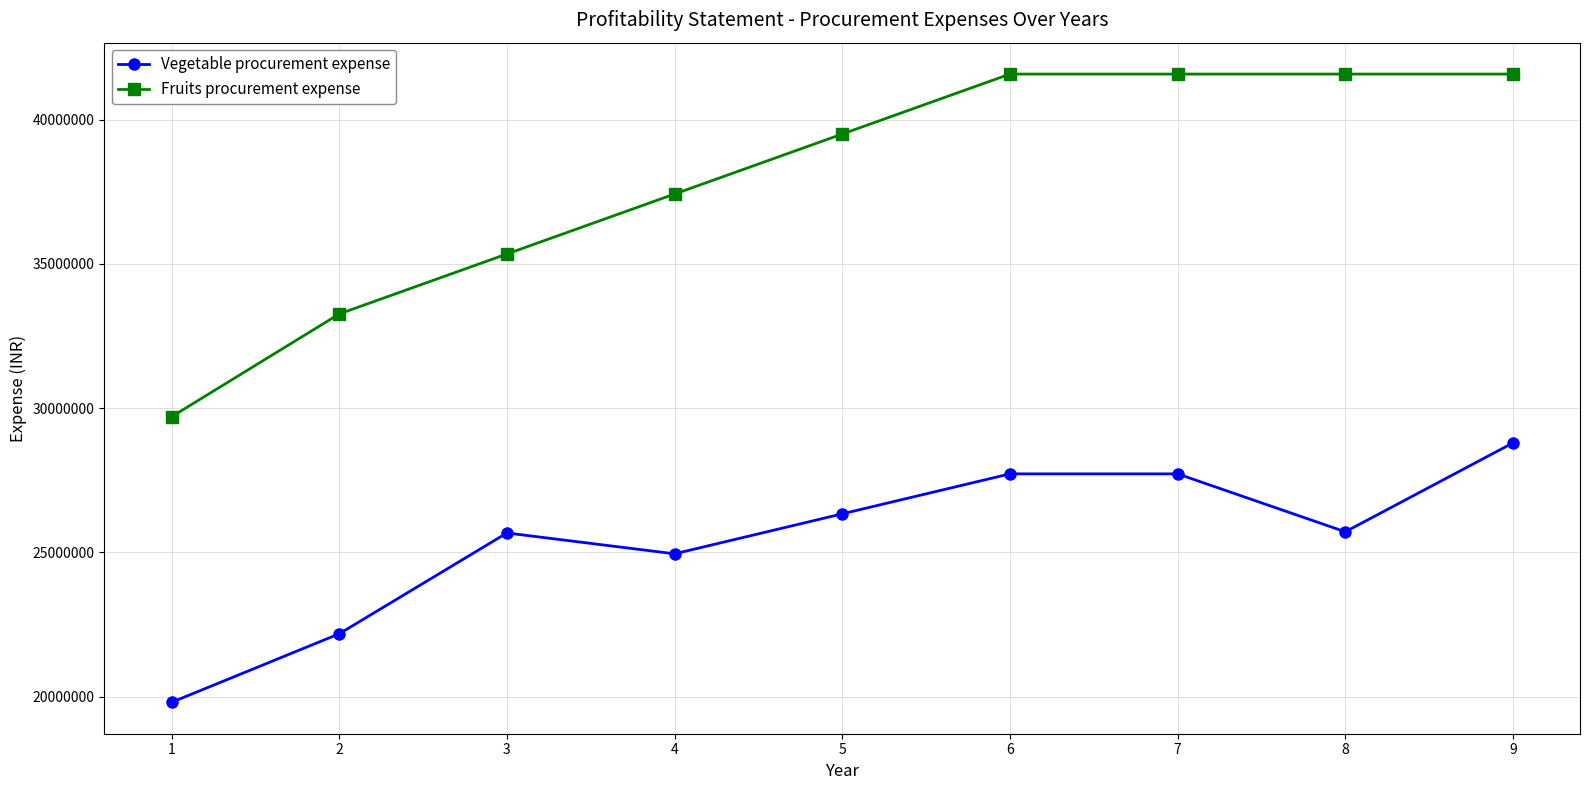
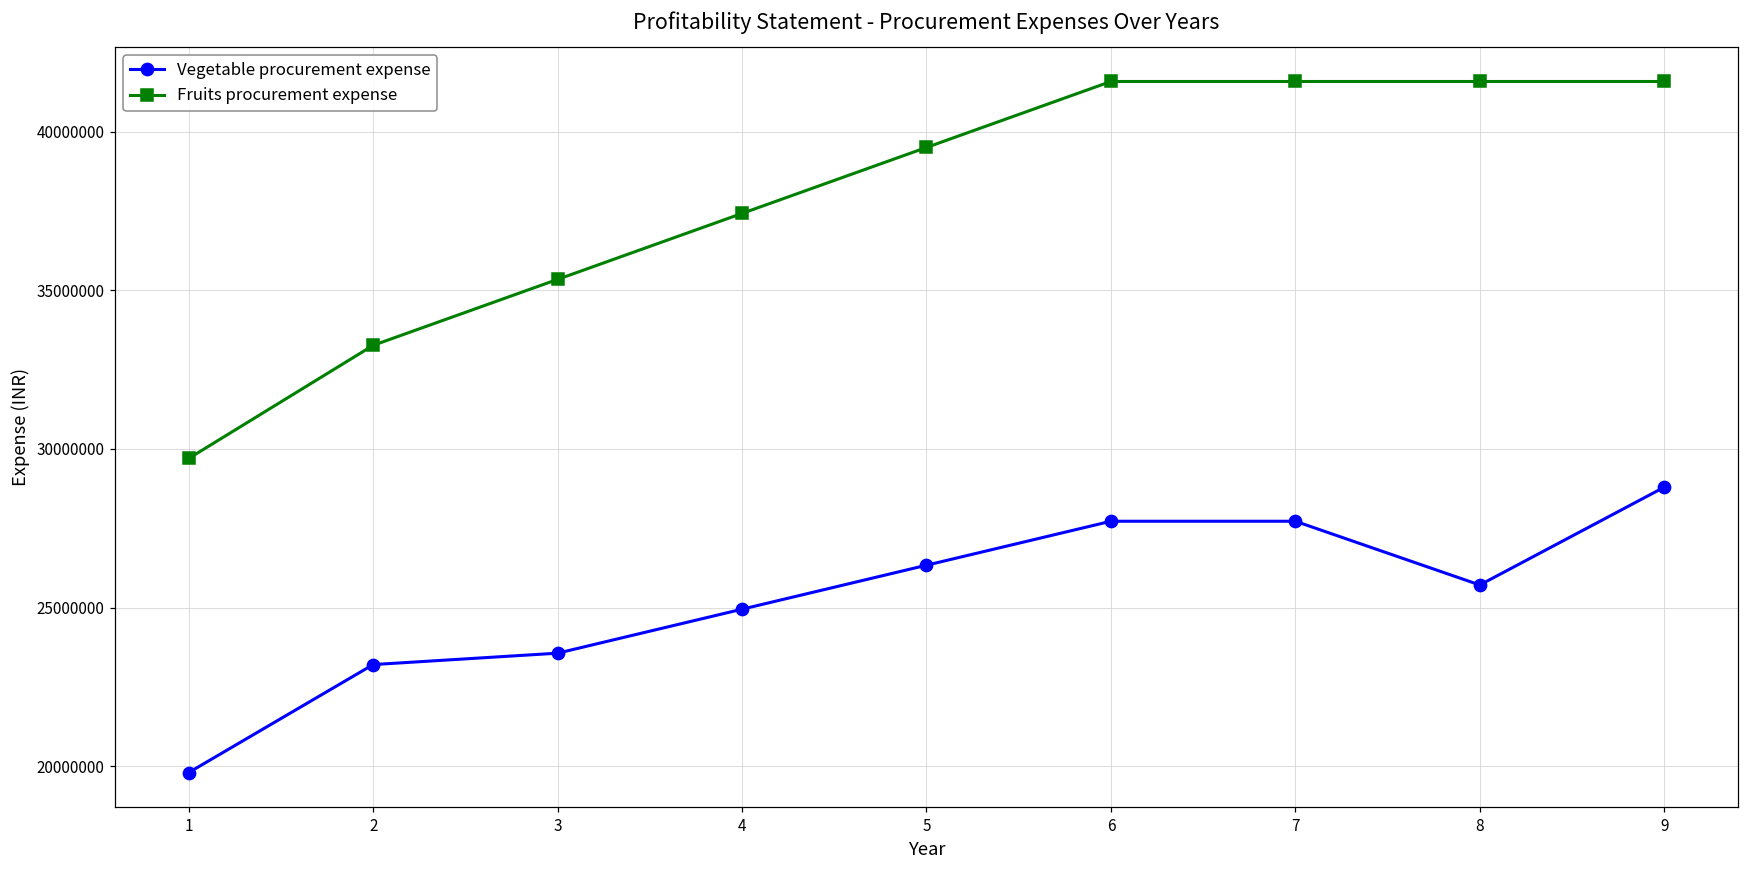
Vegetable procurement expense, 2: 22200000 -> 23200000
Vegetable procurement expense, 3: 25700000 -> 23600000
